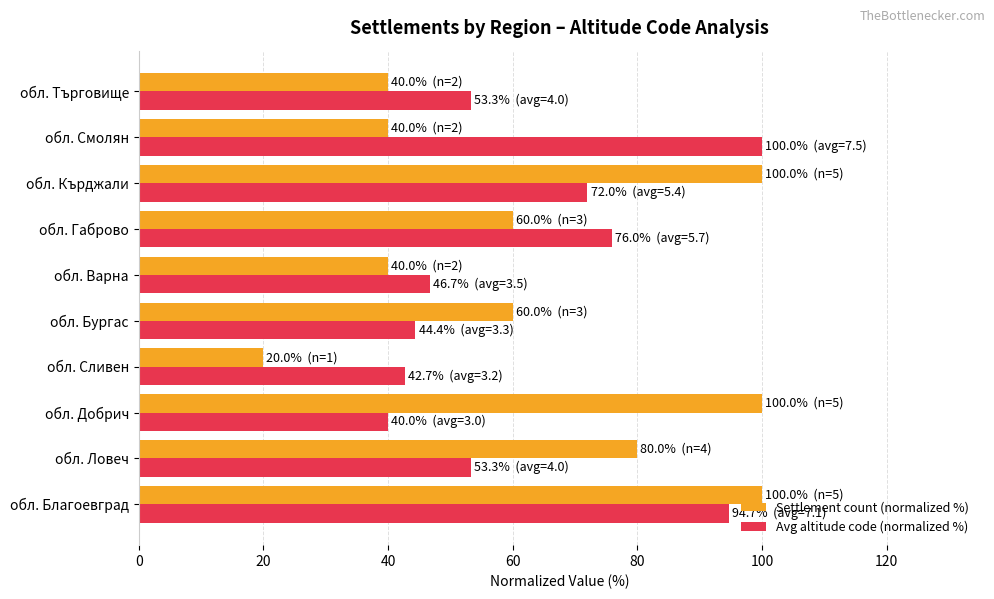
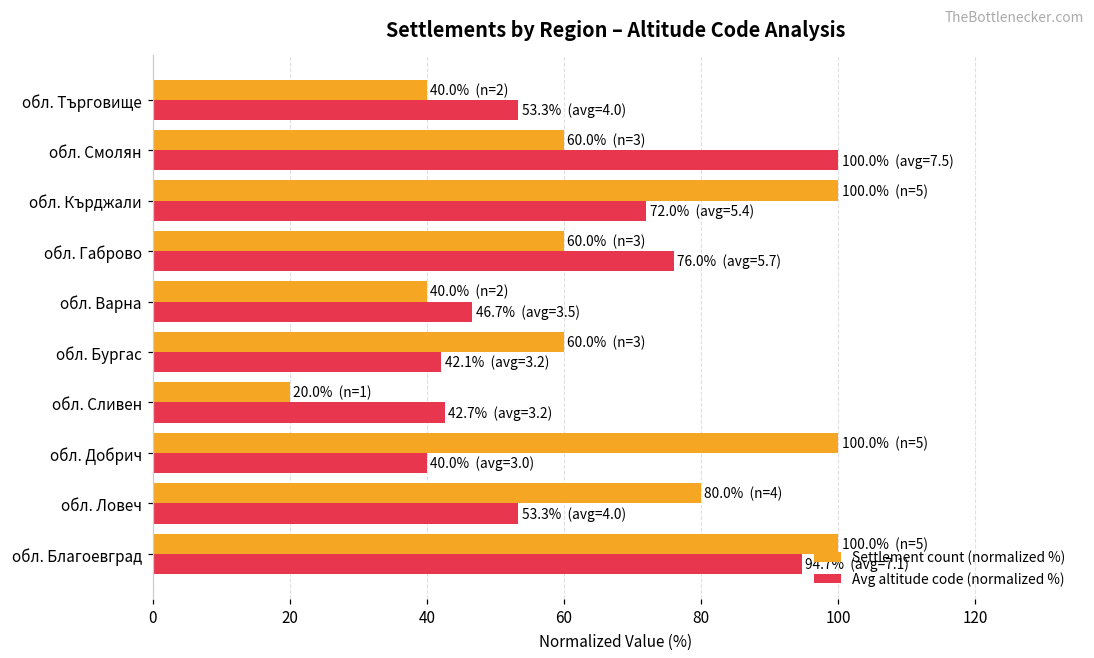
Settlement count (normalized %), обл. Смолян: 40.0% (n=2) -> 60.0% (n=3)
Avg altitude code (normalized %), обл. Бургас: 44.4% (avg=3.3) -> 42.1% (avg=3.2)
